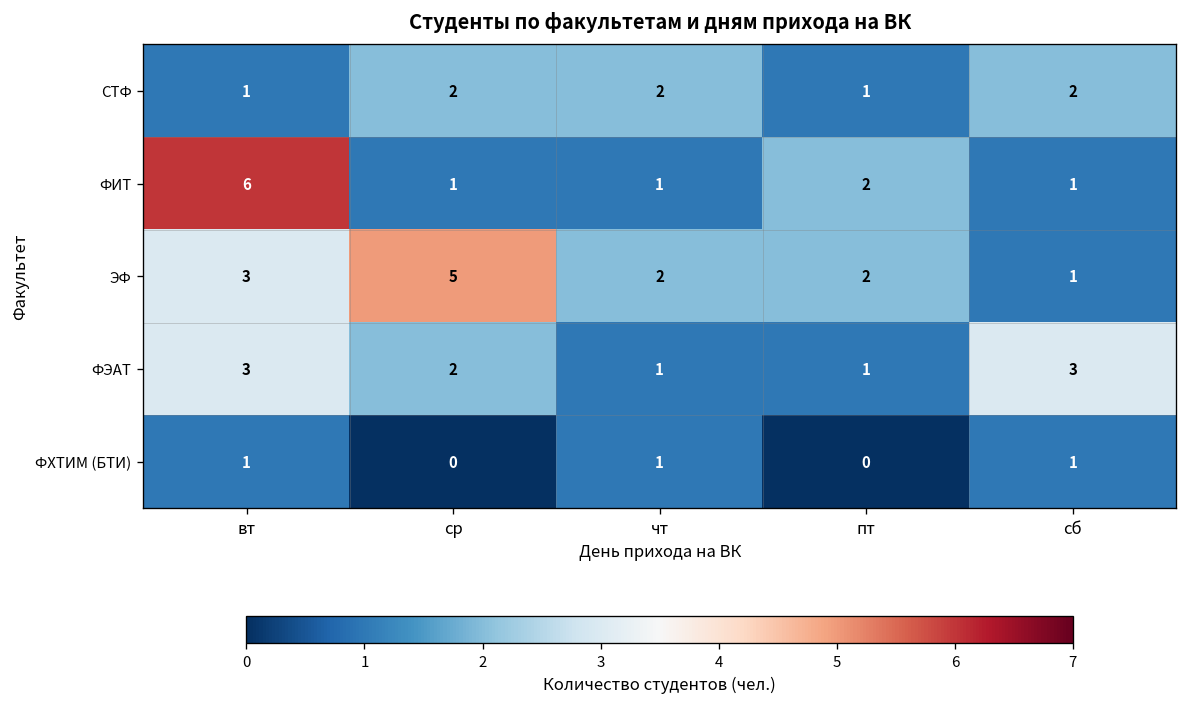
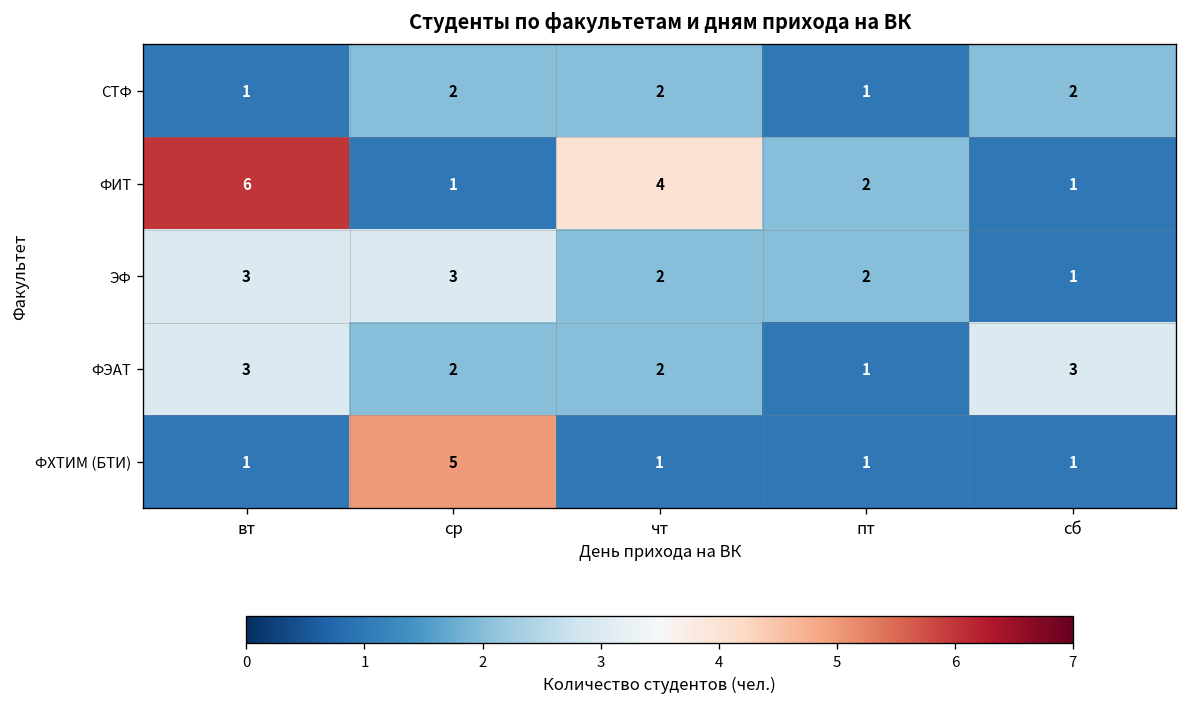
ФИТ, чт: 1 -> 4
ЭФ, ср: 5 -> 3
ФЭАТ, чт: 1 -> 2
ФХТИМ (БТИ), ср: 0 -> 5
ФХТИМ (БТИ), пт: 0 -> 1
